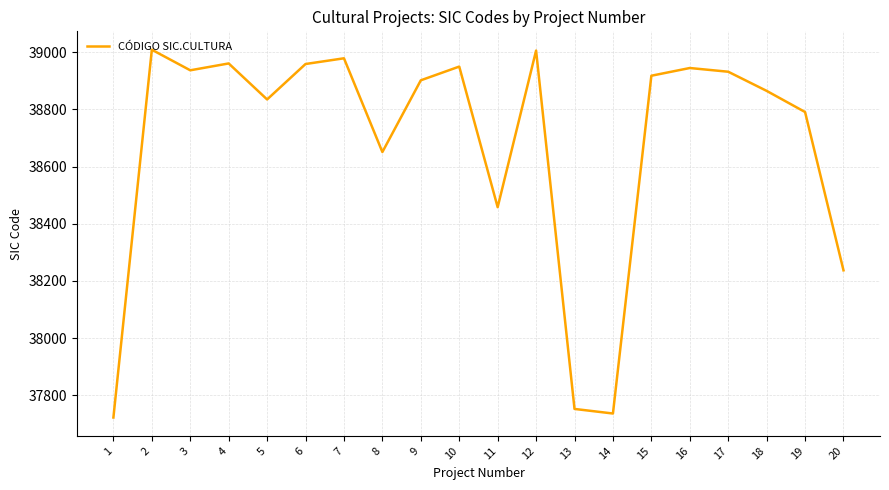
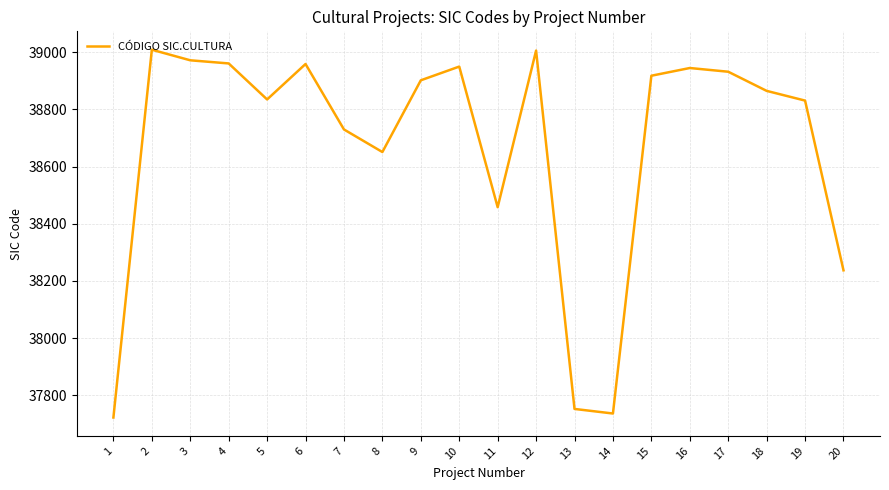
3: 38940 -> 38970
7: 38980 -> 38730
19: 38790 -> 38830
